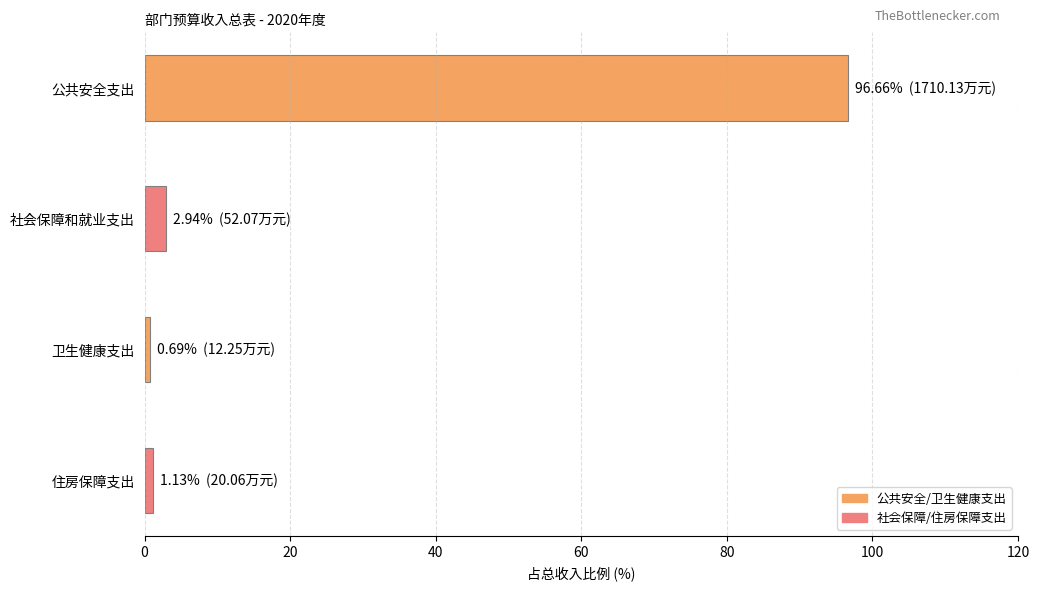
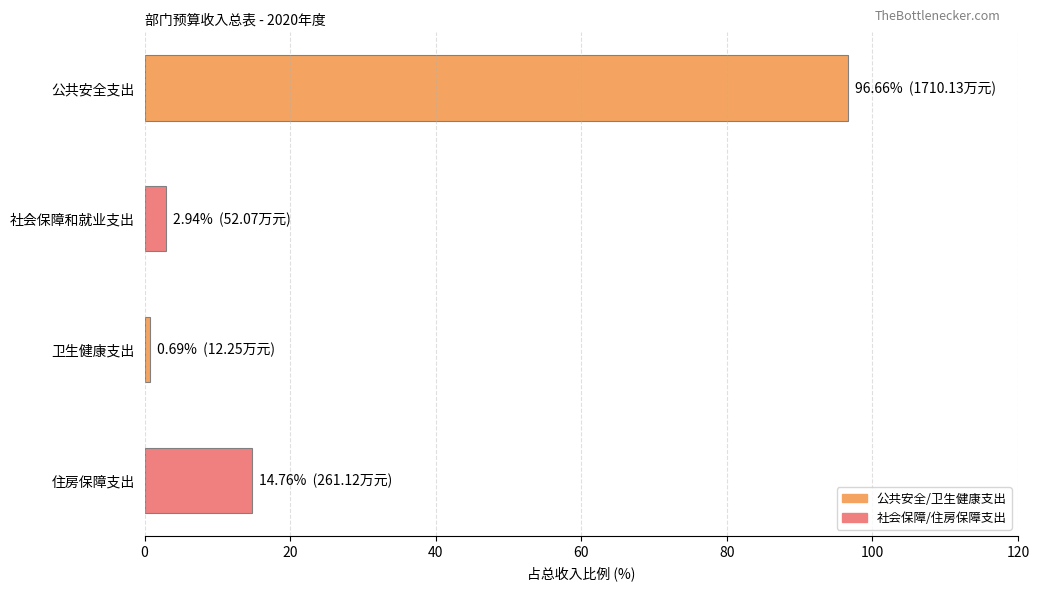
住房保障支出: 1.13% (20.06万元) -> 14.76% (261.12万元)
